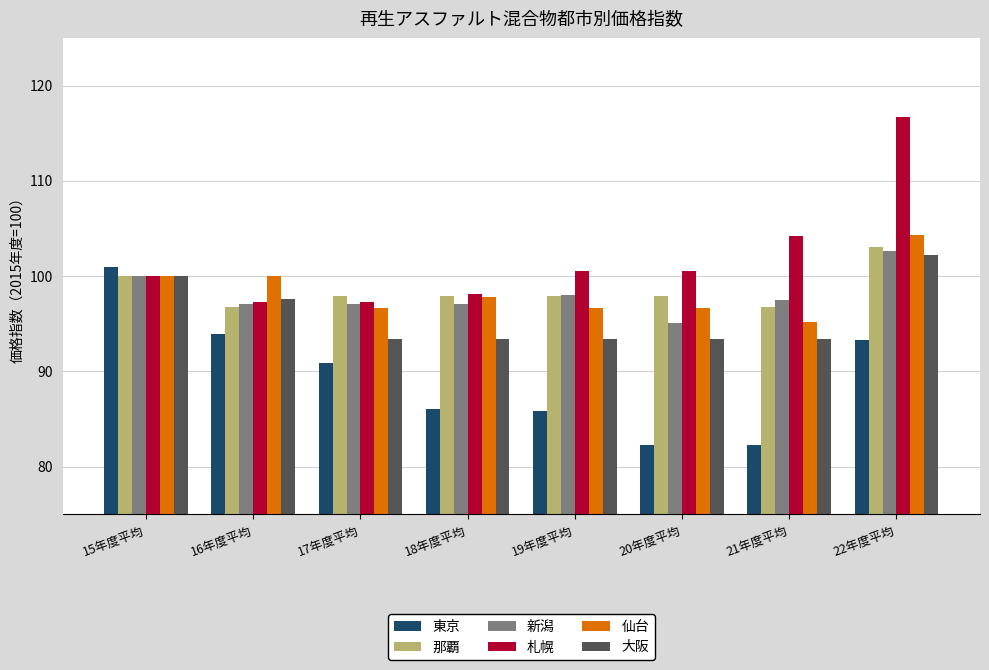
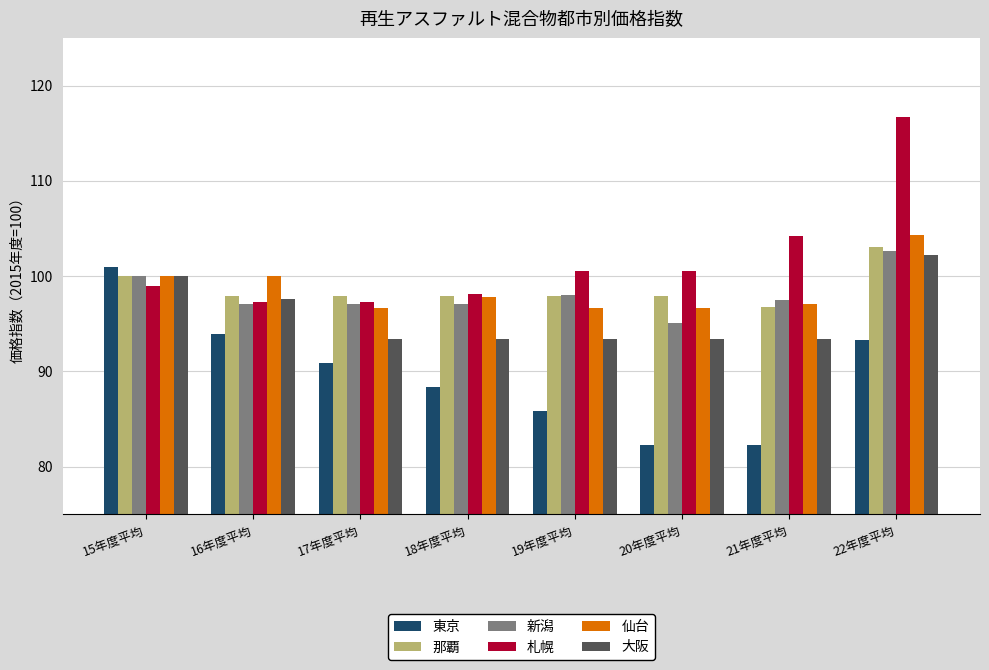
札幌, 15年度平均: 100 -> 99
那覇, 16年度平均: 97 -> 98
東京, 18年度平均: 86 -> 88
仙台, 21年度平均: 95 -> 97
